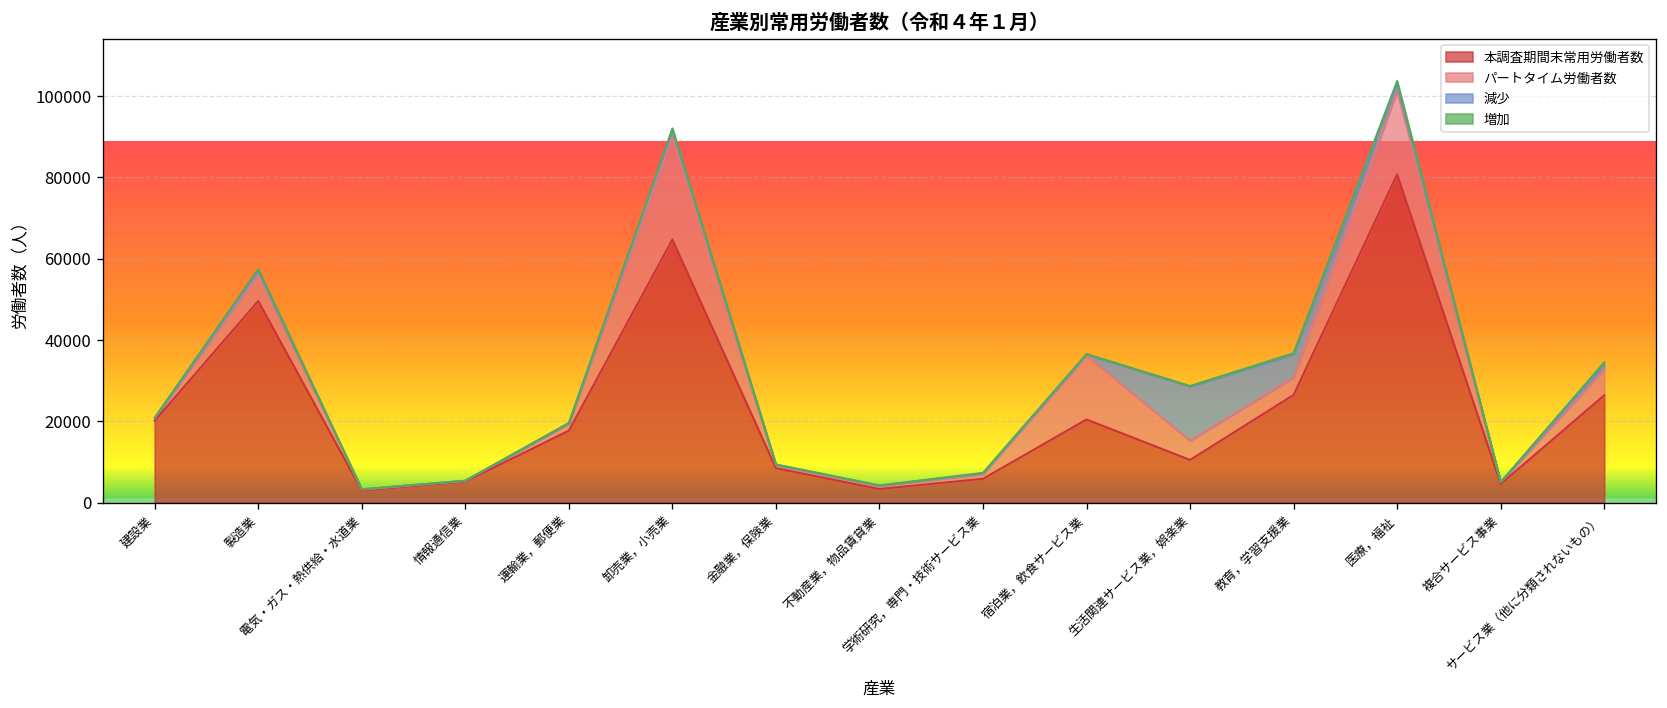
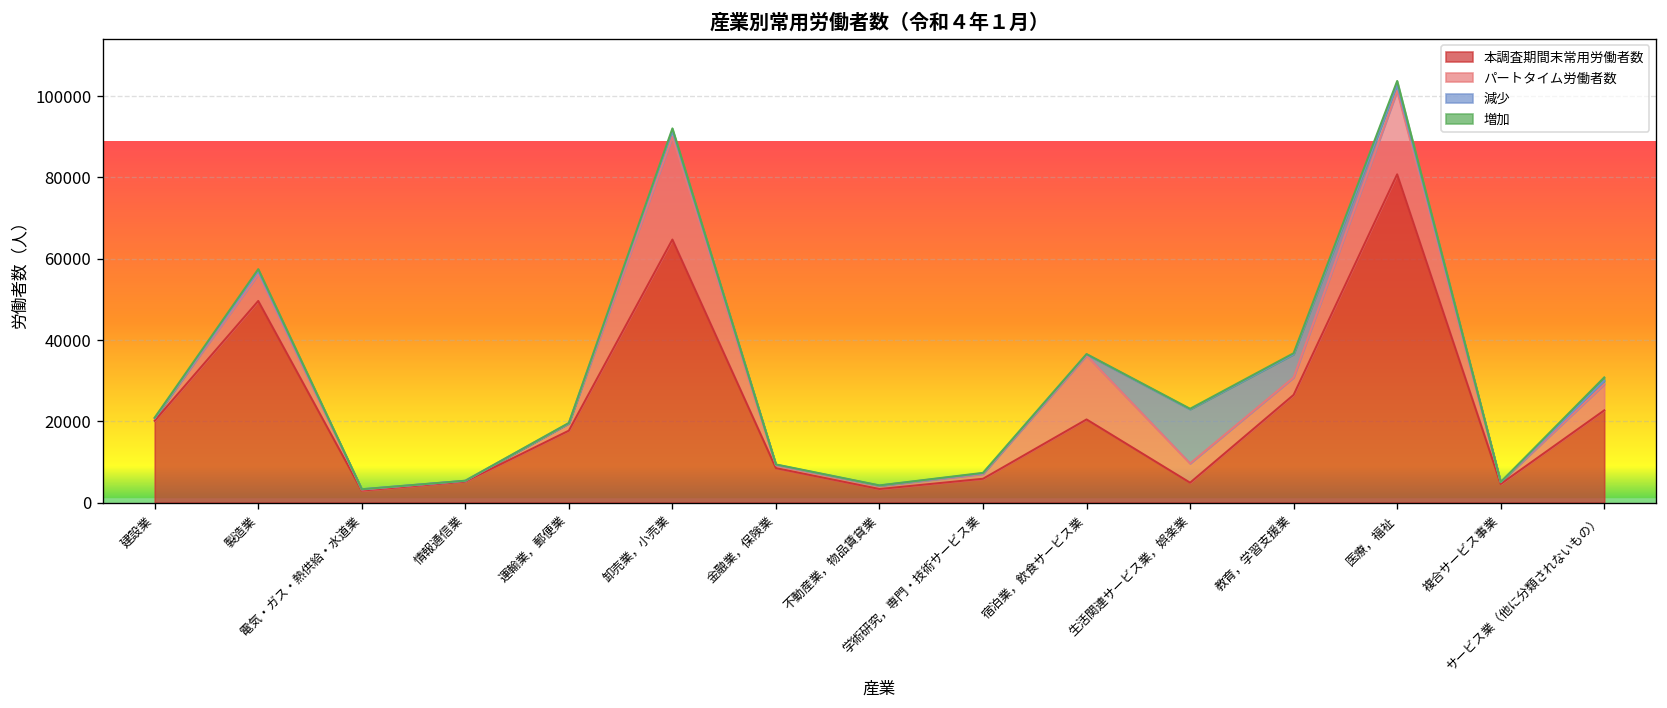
本調査期間末常用労働者数, 生活関連サービス業，娯楽業: 11000 -> 5000
本調査期間末常用労働者数, サービス業（他に分類されないもの）: 26000 -> 23000
